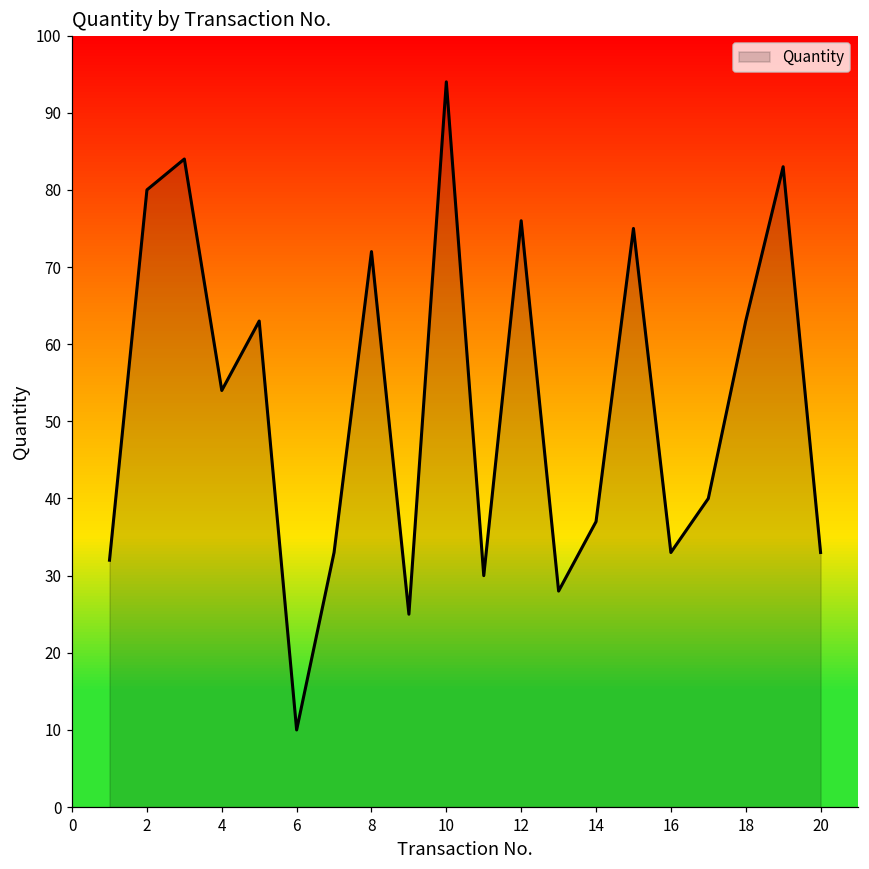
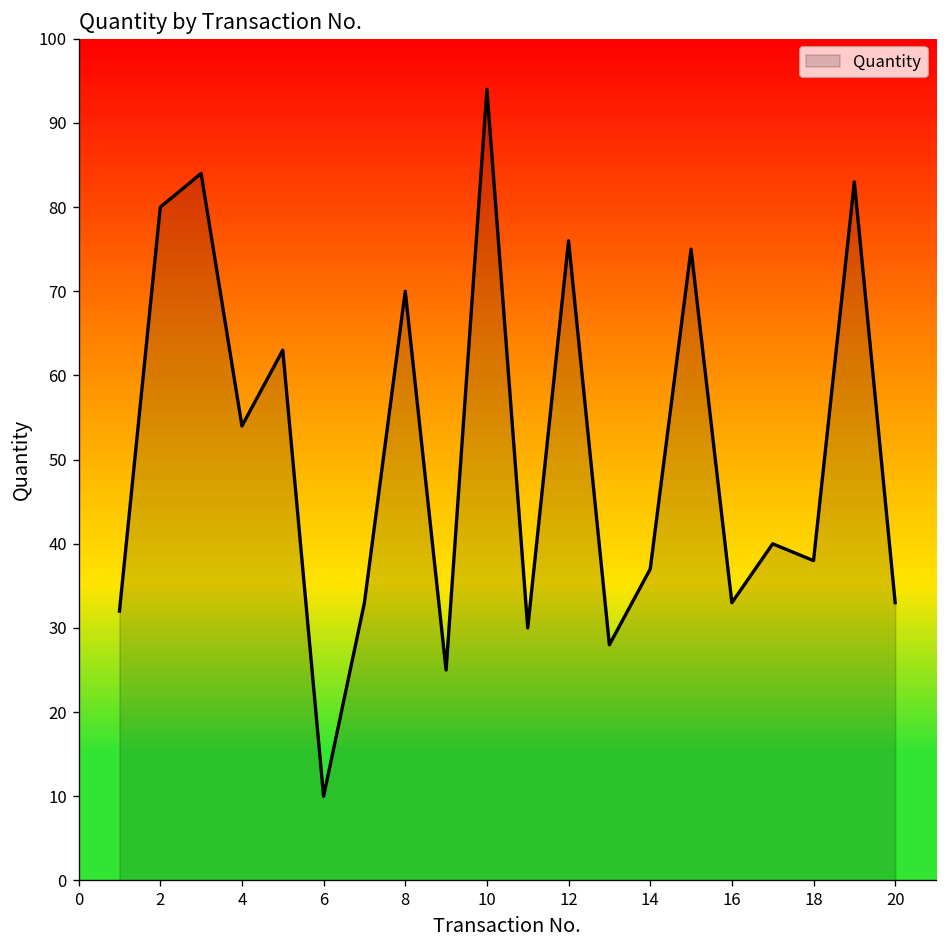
8: 72 -> 70
18: 63 -> 38
